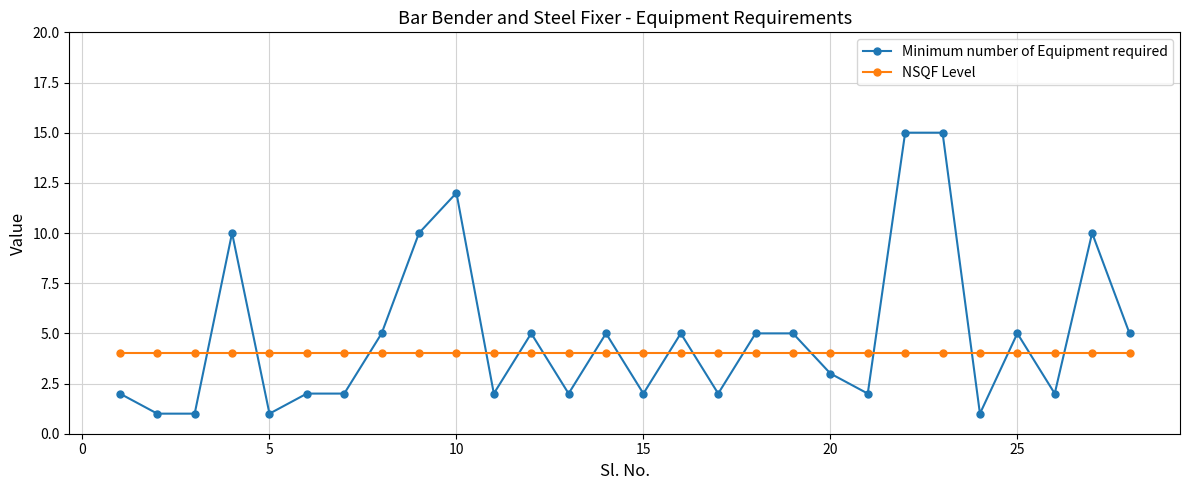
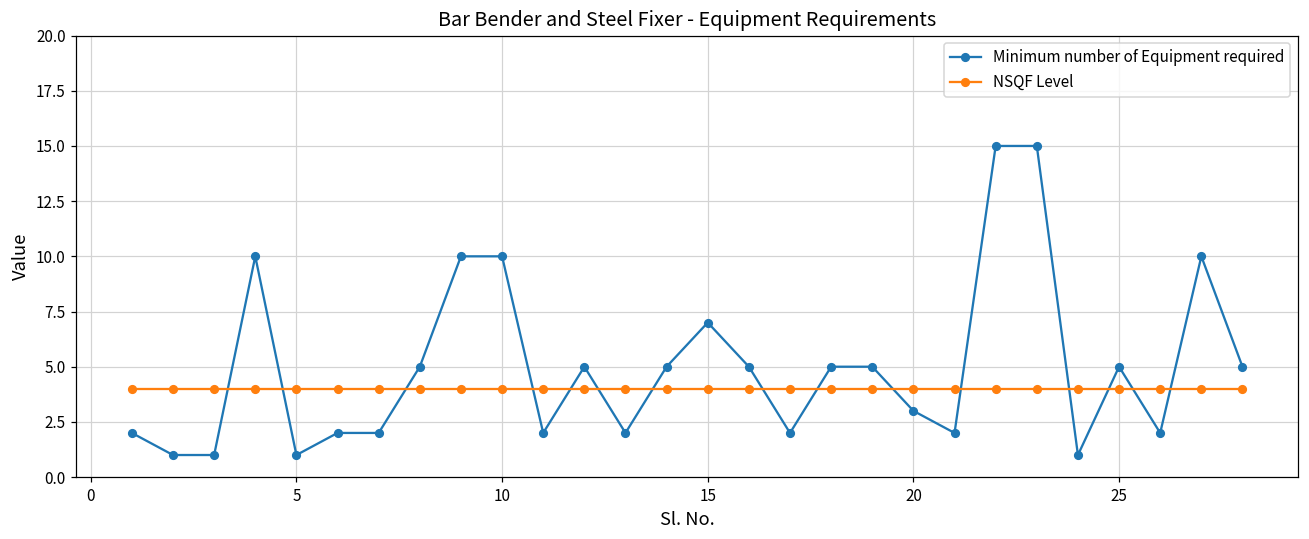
Minimum number of Equipment required, 10: 12 -> 10
Minimum number of Equipment required, 15: 2 -> 7
